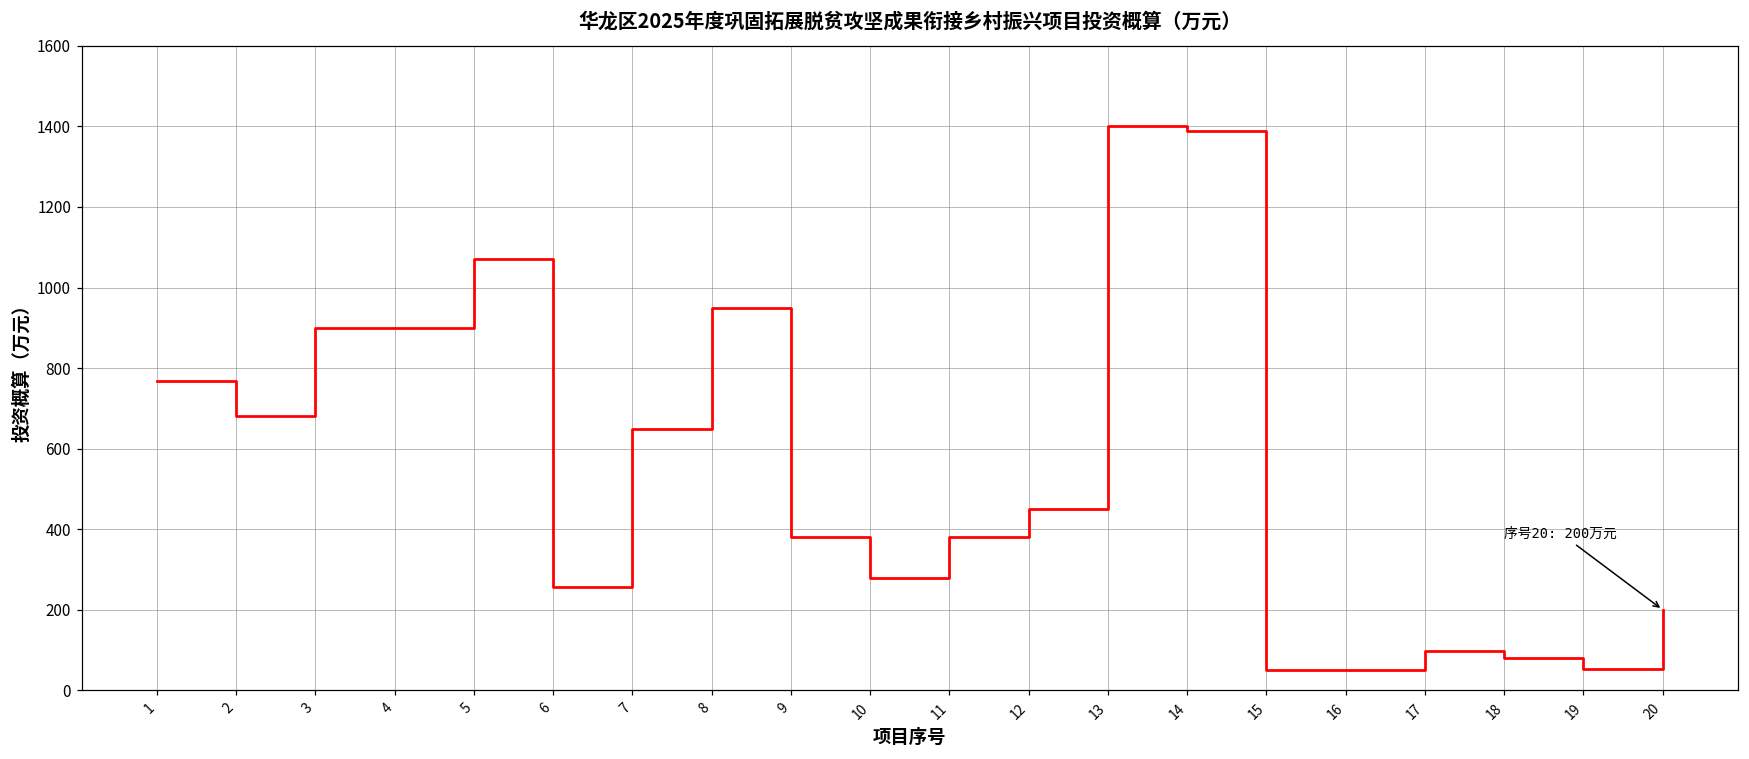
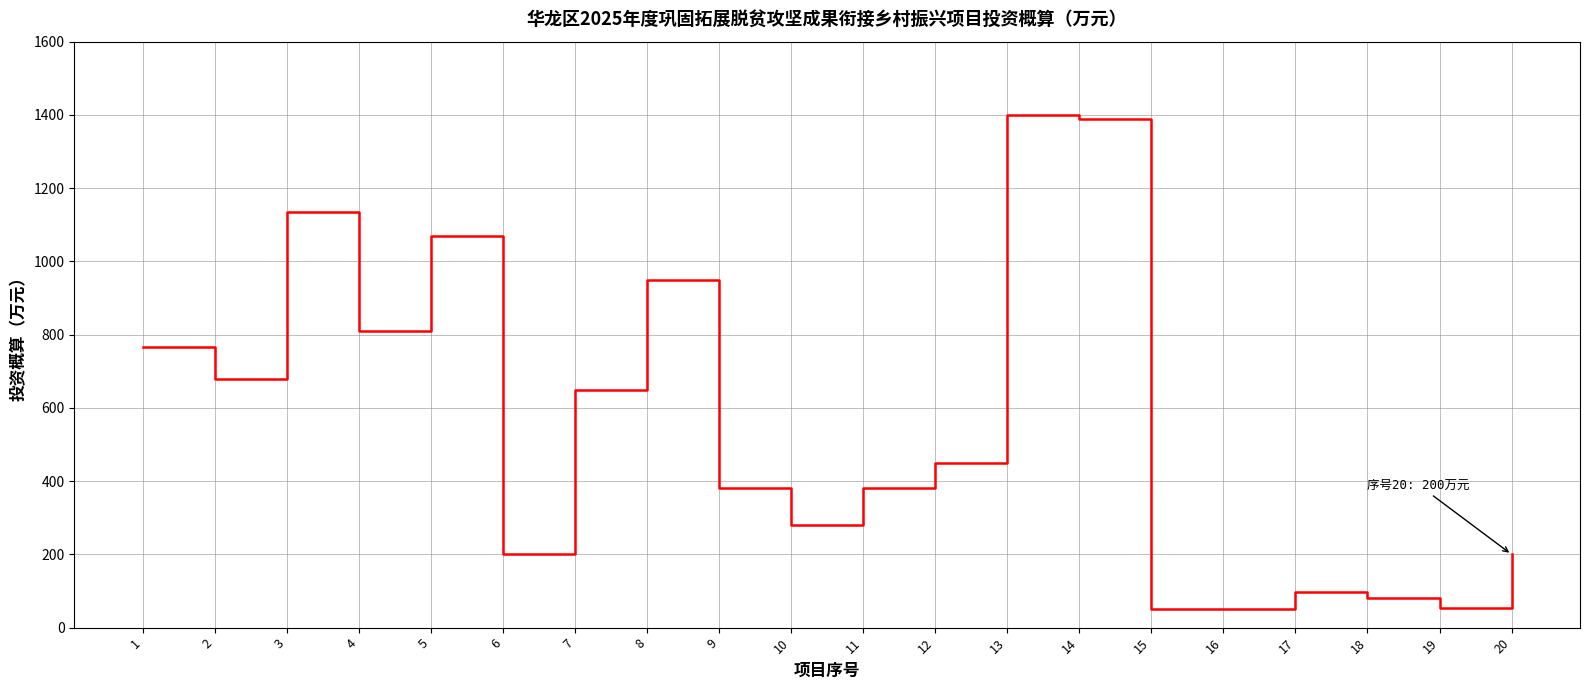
3: 900 -> 1140
4: 900 -> 810
6: 260 -> 200
